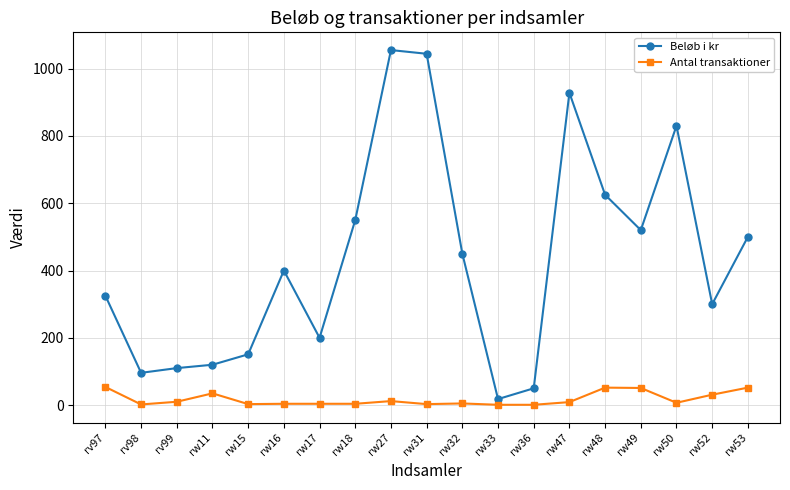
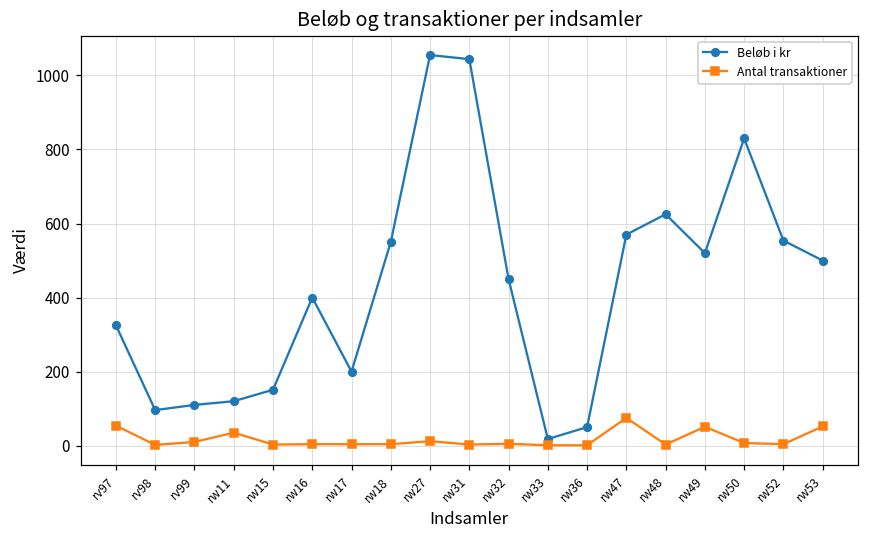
Beløb i kr, rw47: 930 -> 570
Antal transaktioner, rw47: 10 -> 80
Antal transaktioner, rw48: 50 -> 0
Beløb i kr, rw52: 300 -> 550
Antal transaktioner, rw52: 30 -> 0
